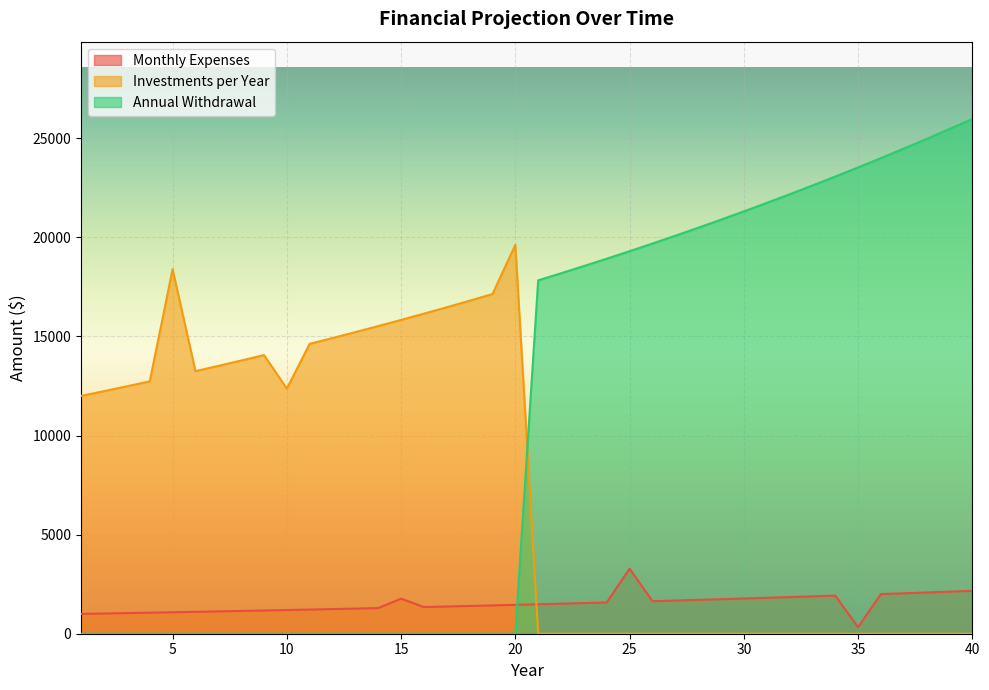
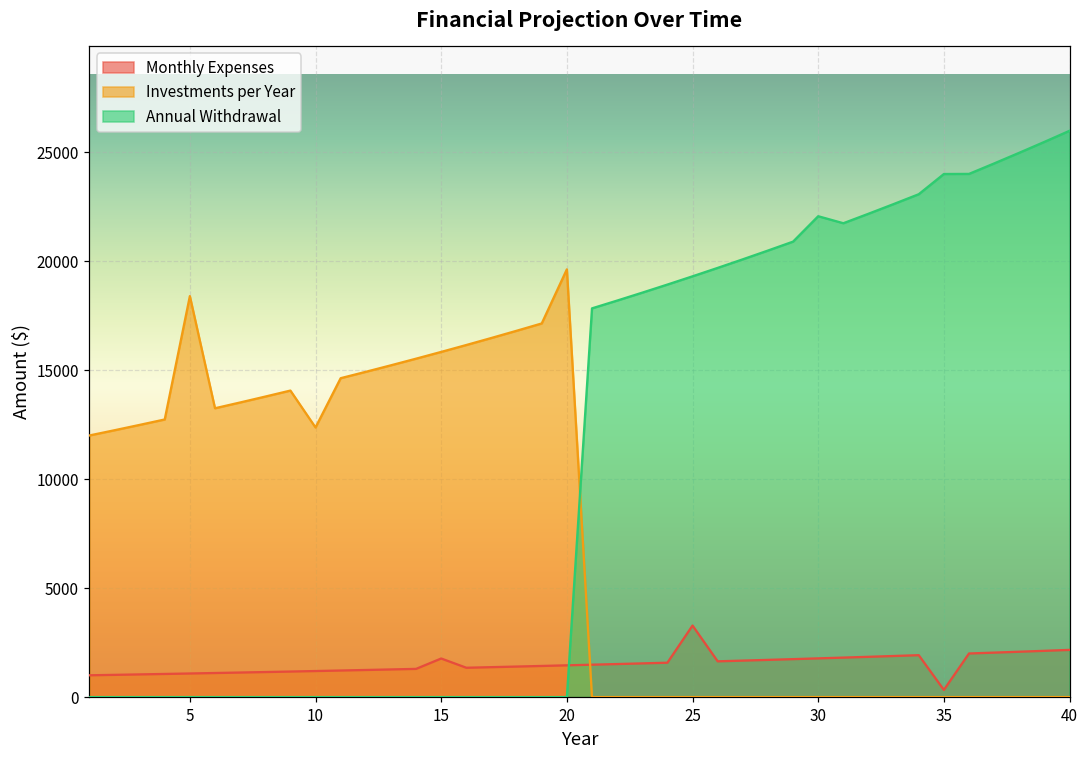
Annual Withdrawal, 30: 21300 -> 22100
Annual Withdrawal, 35: 23500 -> 24000
